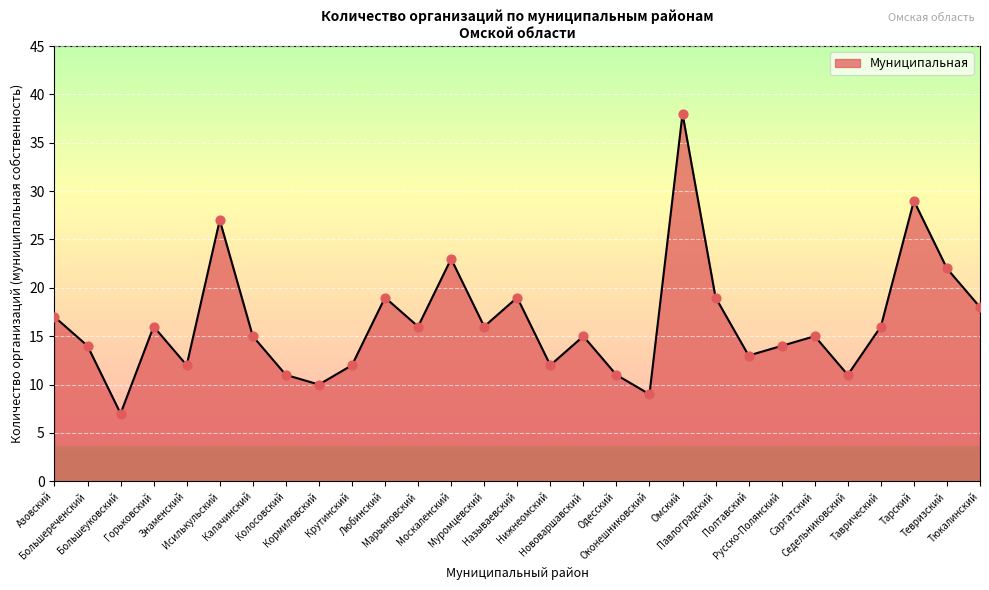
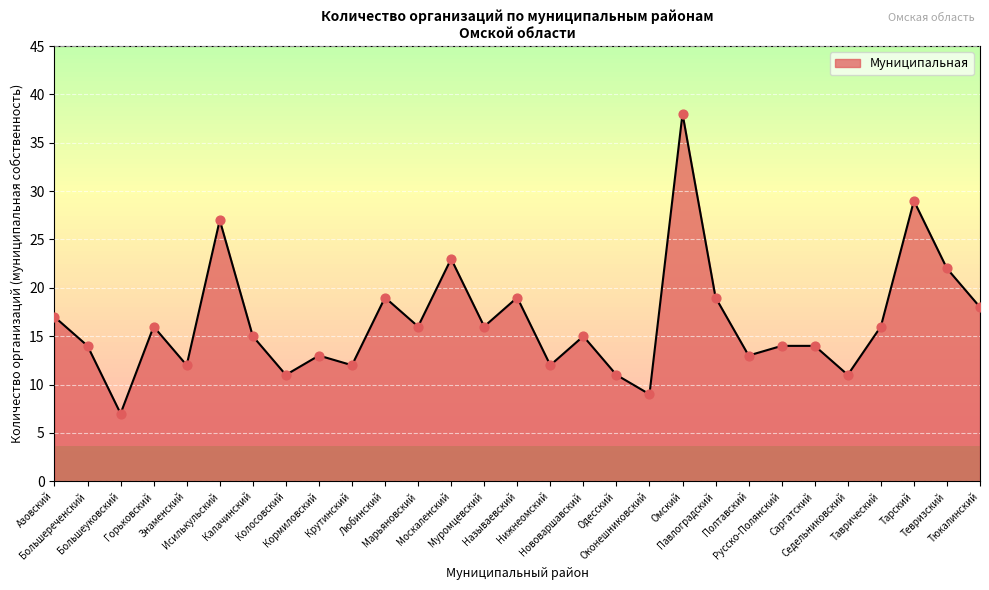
Кормиловский: 10 -> 13
Саргатский: 15 -> 14
